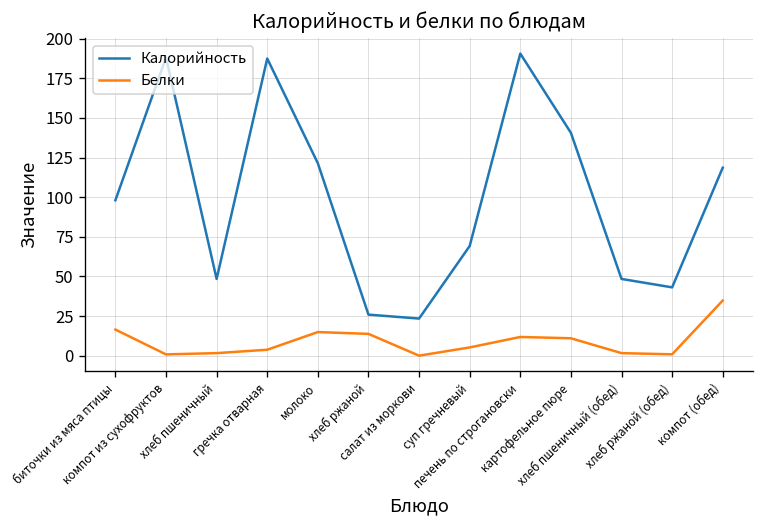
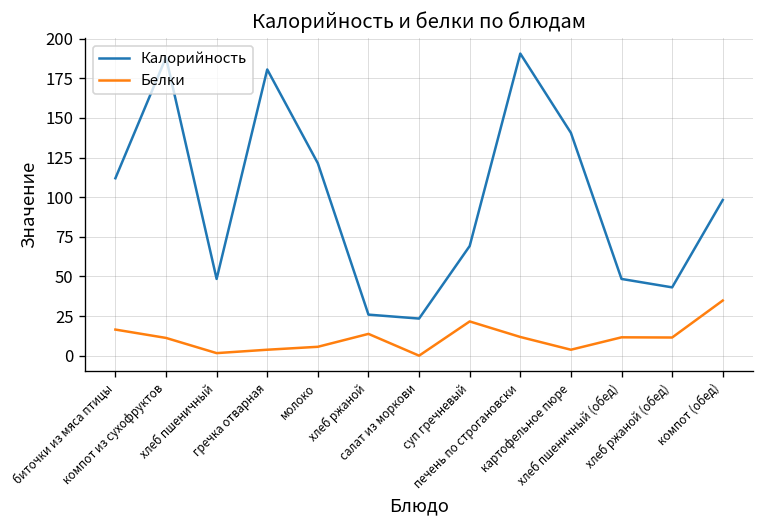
Калорийность, биточки из мяса птицы: 98 -> 112
Белки, компот из сухофруктов: 1 -> 11
Калорийность, гречка отварная: 188 -> 181
Белки, молоко: 15 -> 6
Белки, суп гречневый: 5 -> 22
Белки, картофельное пюре: 11 -> 4
Белки, хлеб пшеничный (обед): 2 -> 12
Белки, хлеб ржаной (обед): 1 -> 11
Калорийность, компот (обед): 119 -> 98
